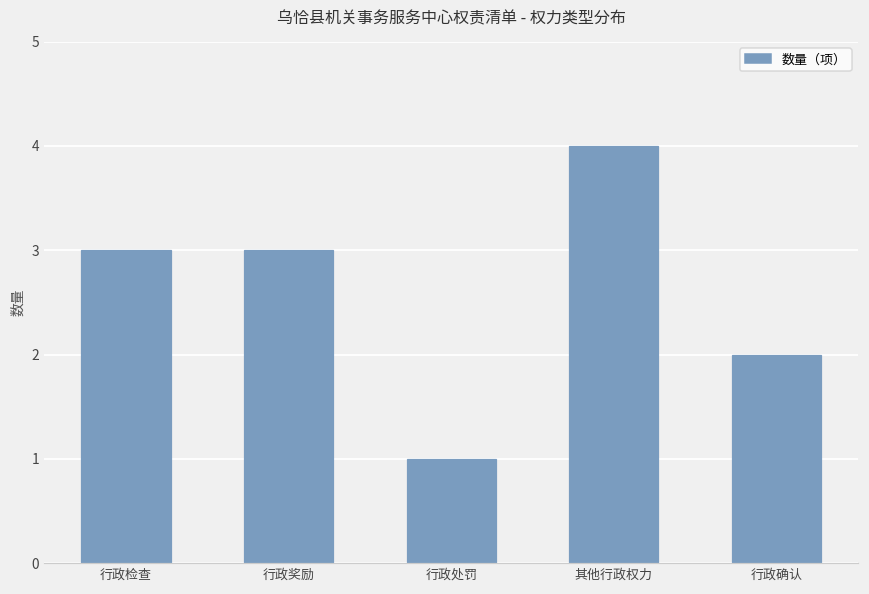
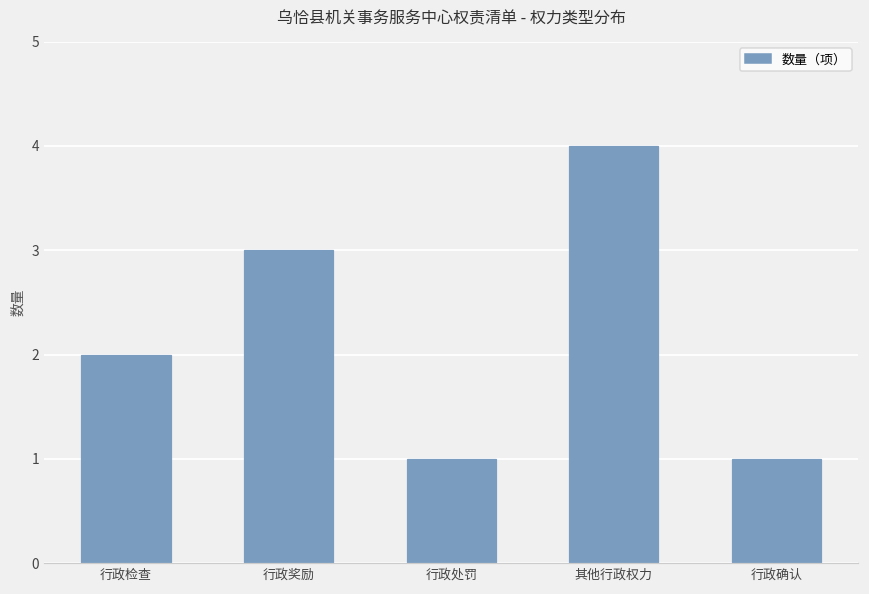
行政检查: 3 -> 2
行政确认: 2 -> 1
